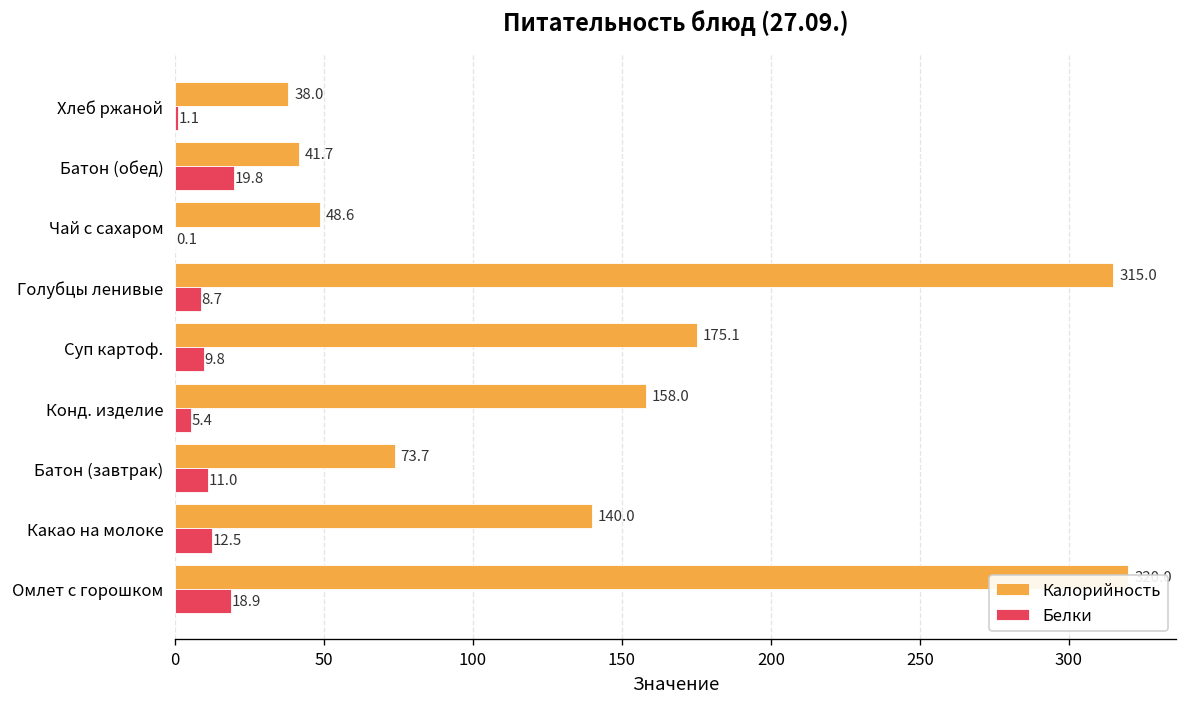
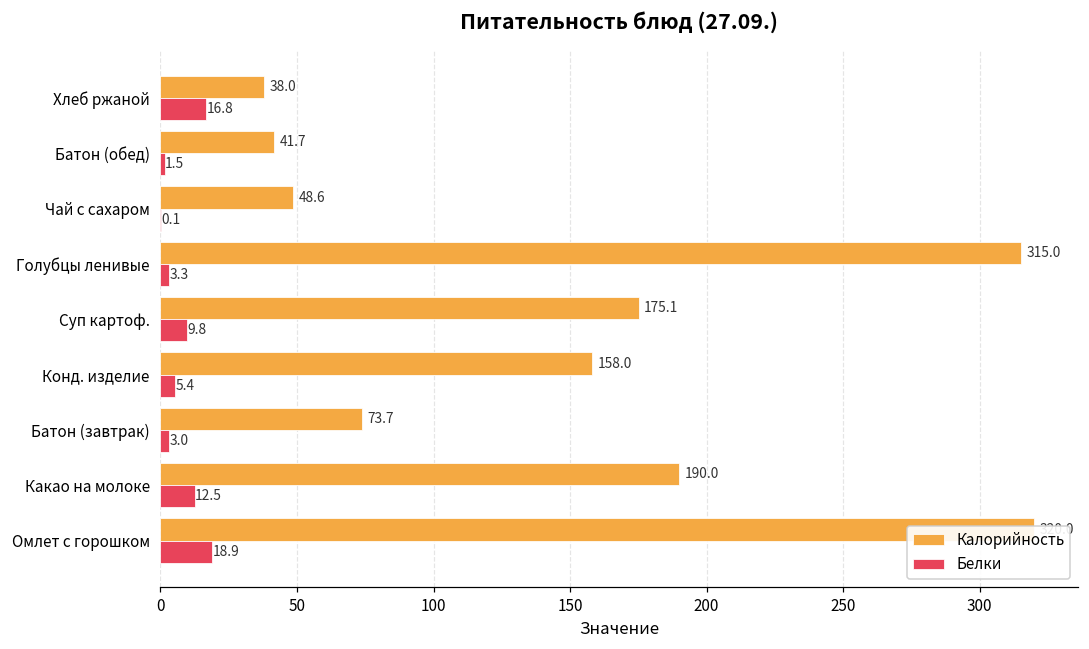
Белки, Хлеб ржаной: 1.1 -> 16.8
Белки, Батон (обед): 19.8 -> 1.5
Белки, Голубцы ленивые: 8.7 -> 3.3
Белки, Батон (завтрак): 11.0 -> 3.0
Калорийность, Какао на молоке: 140.0 -> 190.0
